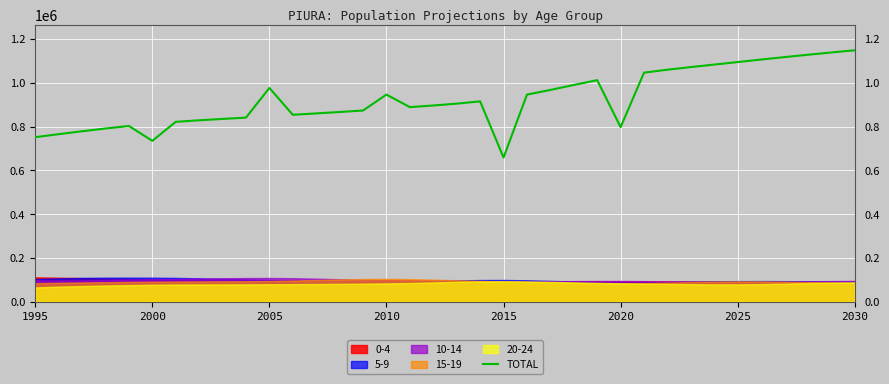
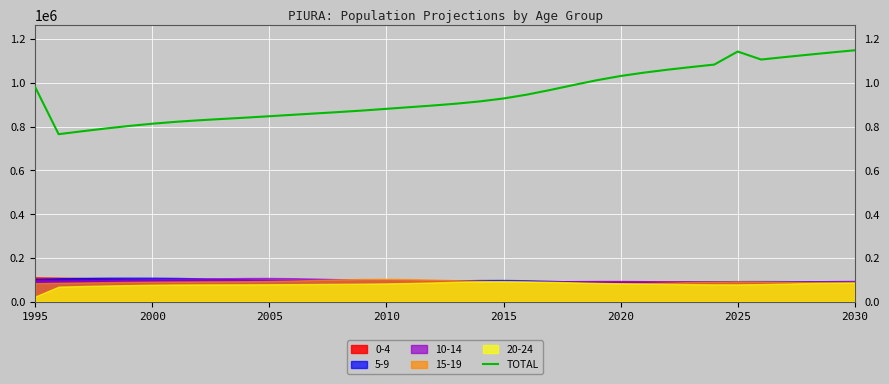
TOTAL, 1995: 750000 -> 980000
20-24, 1995: 70000 -> 20000
TOTAL, 2000: 730000 -> 810000
TOTAL, 2005: 980000 -> 850000
TOTAL, 2010: 950000 -> 880000
TOTAL, 2015: 660000 -> 930000
TOTAL, 2020: 800000 -> 1030000
TOTAL, 2025: 1090000 -> 1140000
